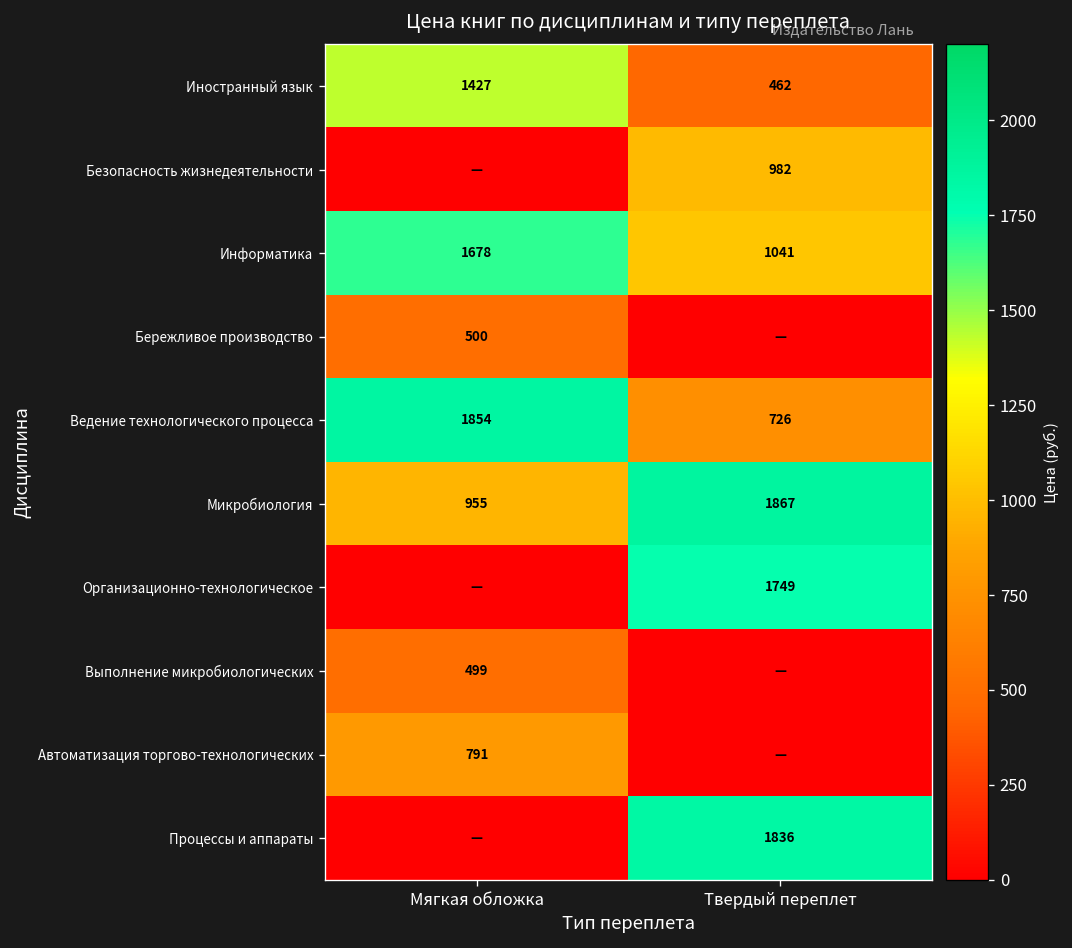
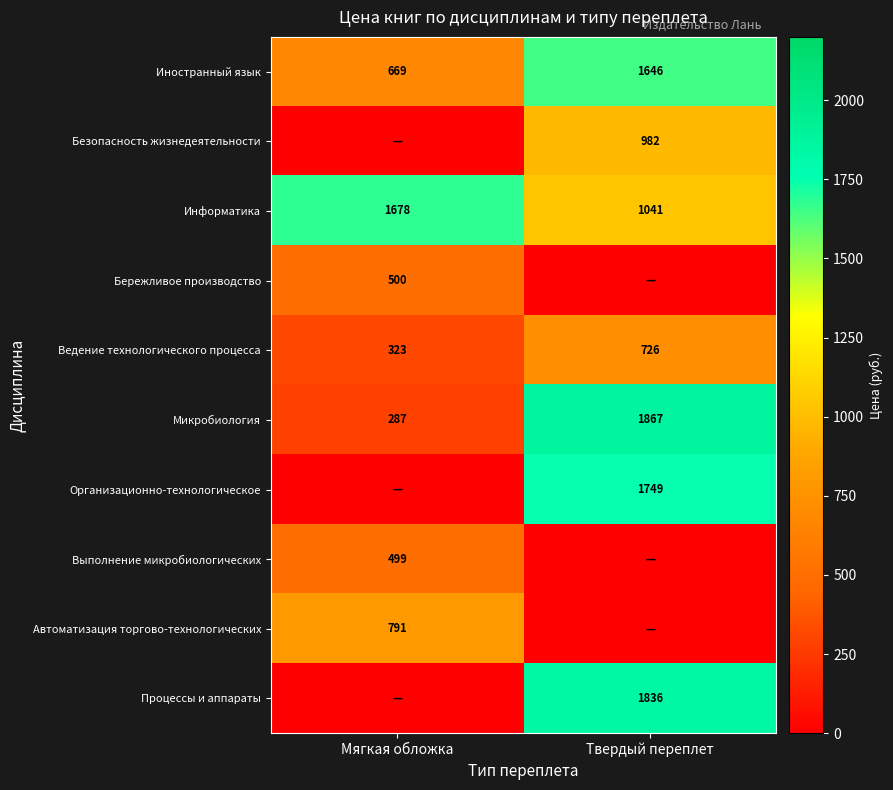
Иностранный язык, Мягкая обложка: 1427 -> 669
Иностранный язык, Твердый переплет: 462 -> 1646
Ведение технологического процесса, Мягкая обложка: 1854 -> 323
Микробиология, Мягкая обложка: 955 -> 287
